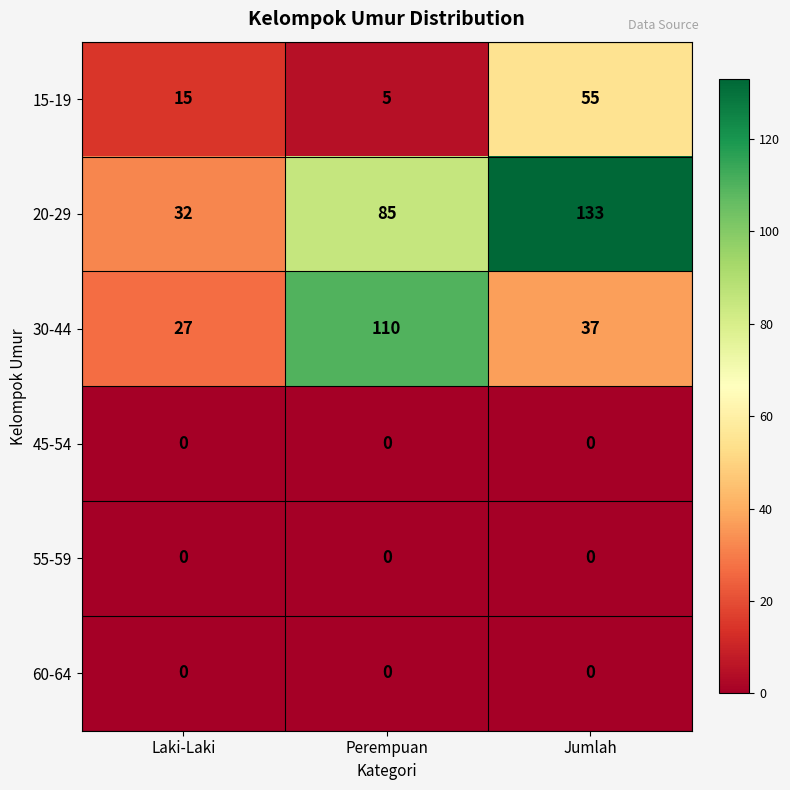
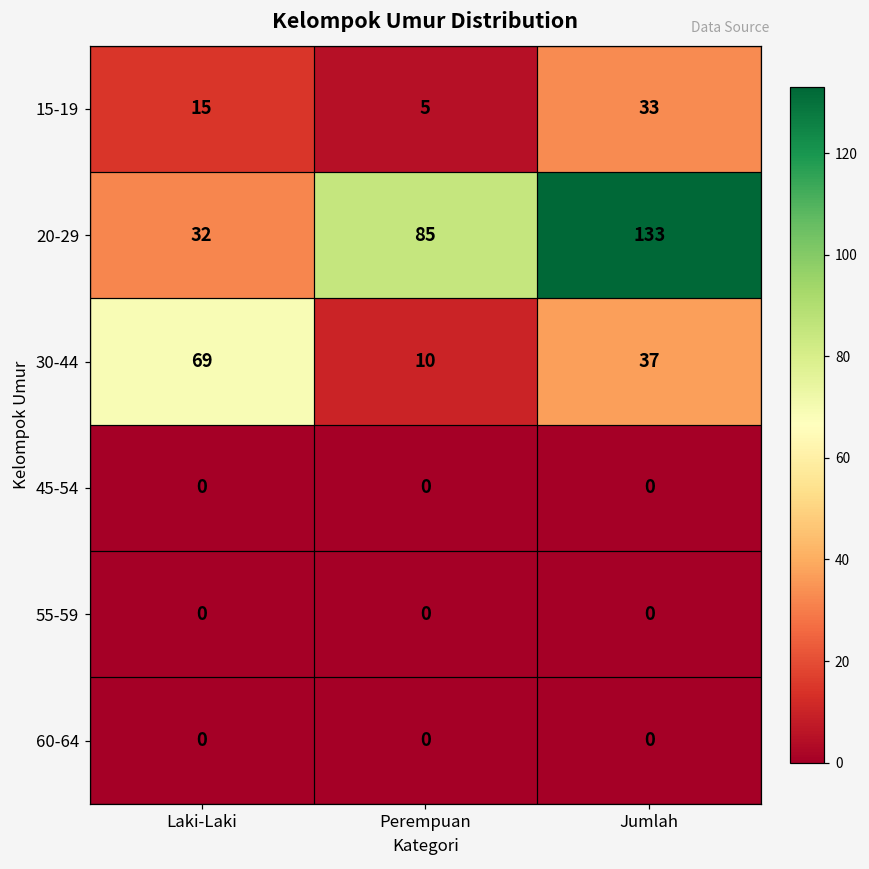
15-19, Jumlah: 55 -> 33
30-44, Laki-Laki: 27 -> 69
30-44, Perempuan: 110 -> 10
